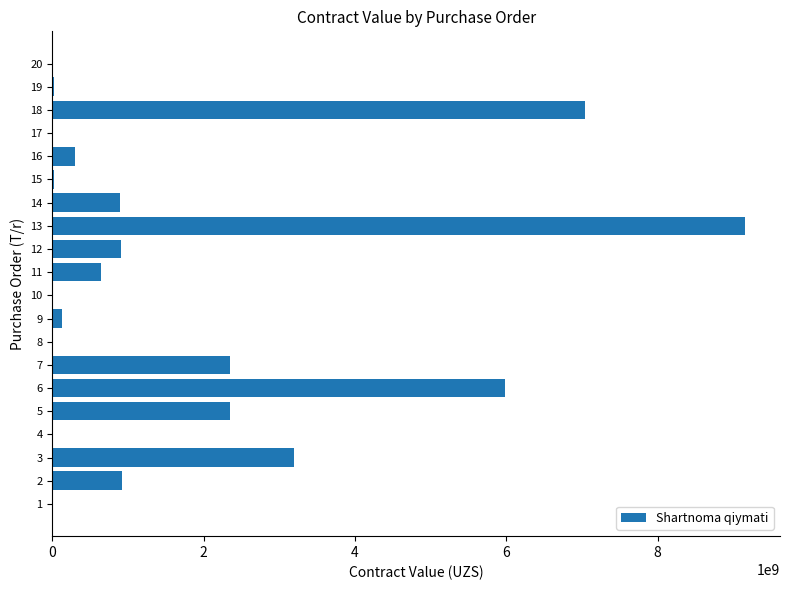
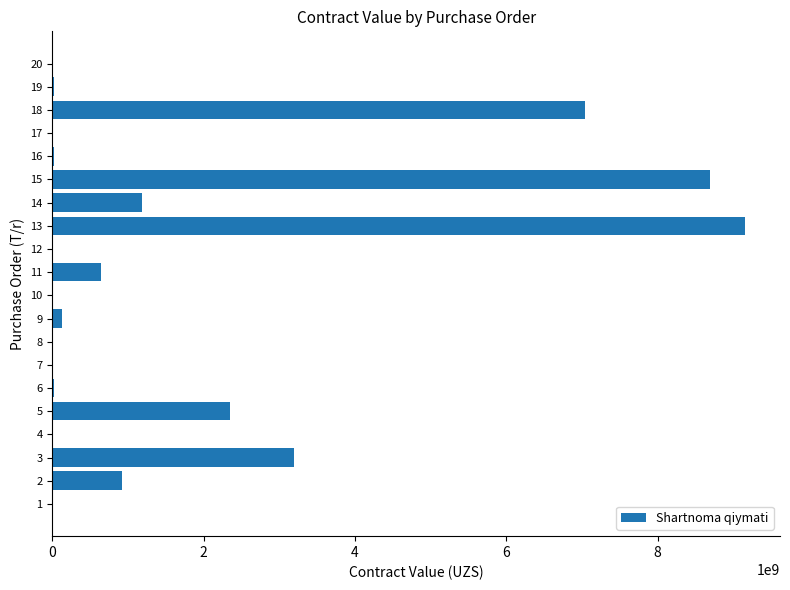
16: 300000000 -> 0
15: 0 -> 8700000000
14: 900000000 -> 1200000000
12: 900000000 -> 0
7: 2400000000 -> 0
6: 6000000000 -> 0
